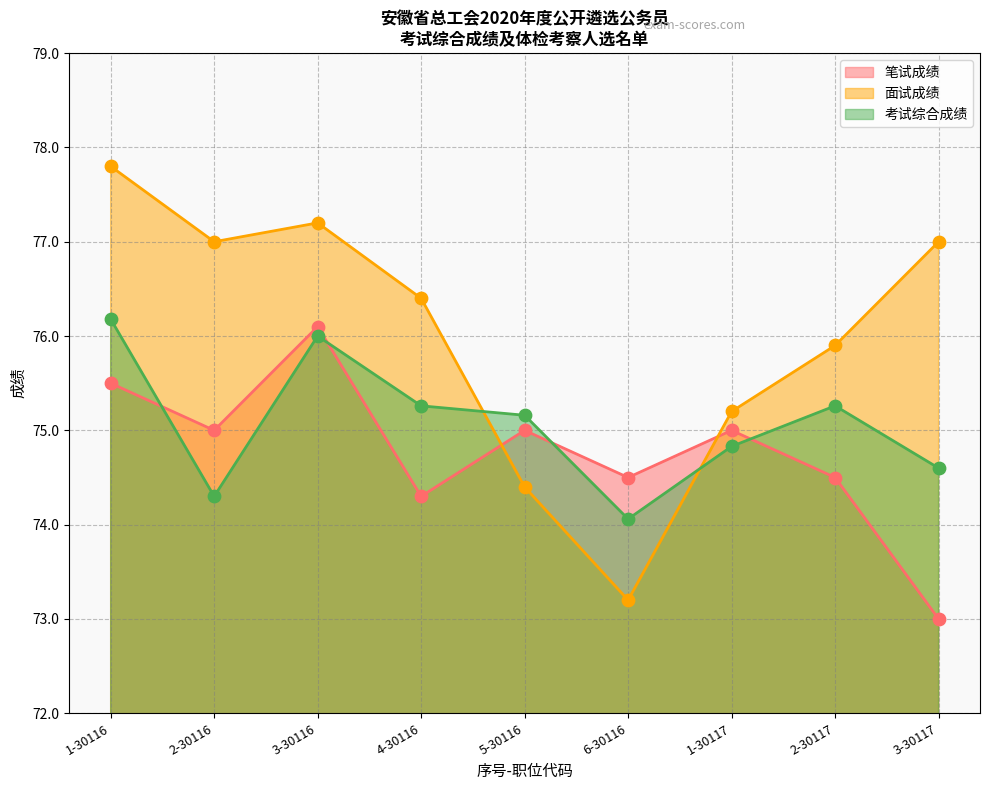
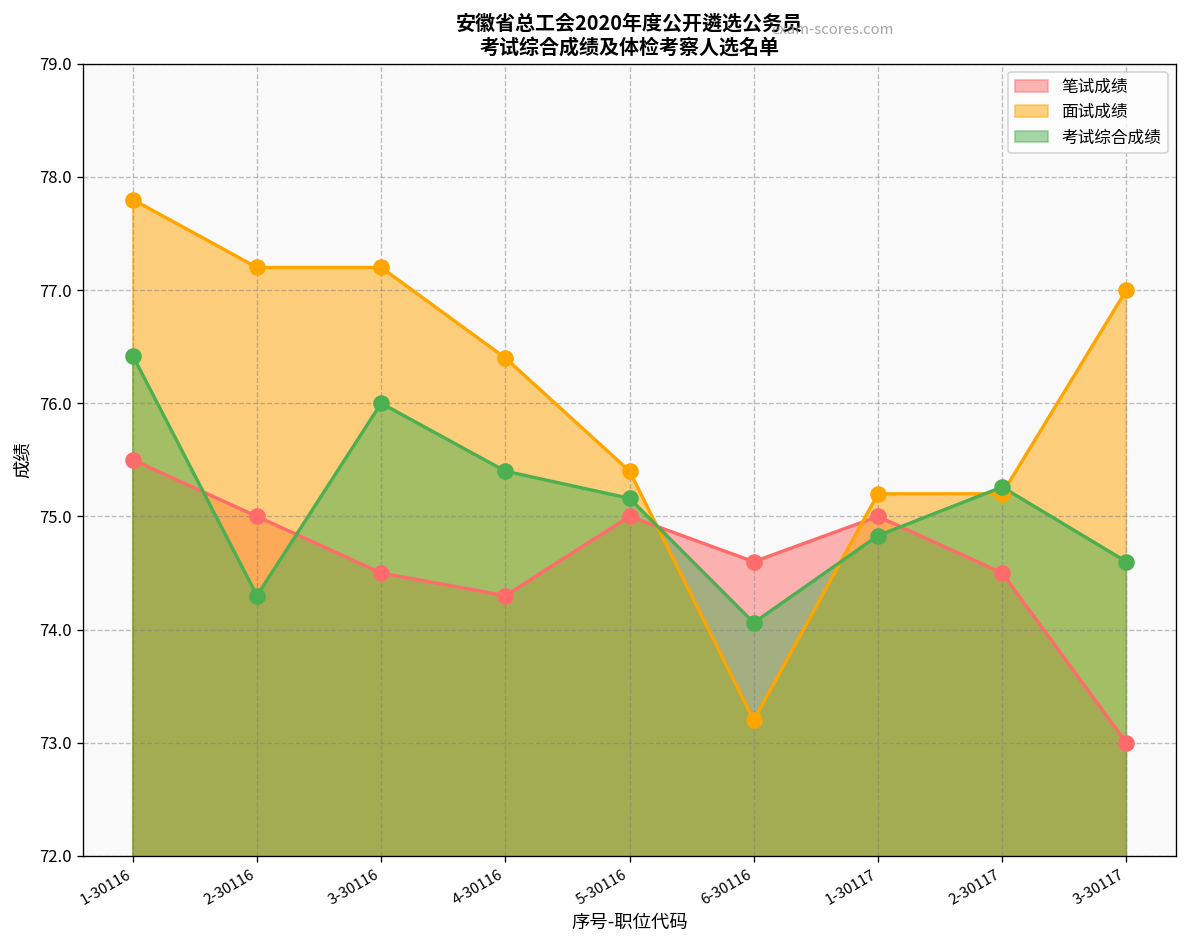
考试综合成绩, 1-30116: 76.2 -> 76.4
面试成绩, 2-30116: 77.0 -> 77.2
笔试成绩, 3-30116: 76.1 -> 74.5
考试综合成绩, 4-30116: 75.3 -> 75.4
面试成绩, 5-30116: 74.4 -> 75.4
笔试成绩, 6-30116: 74.5 -> 74.6
面试成绩, 2-30117: 75.9 -> 75.2
